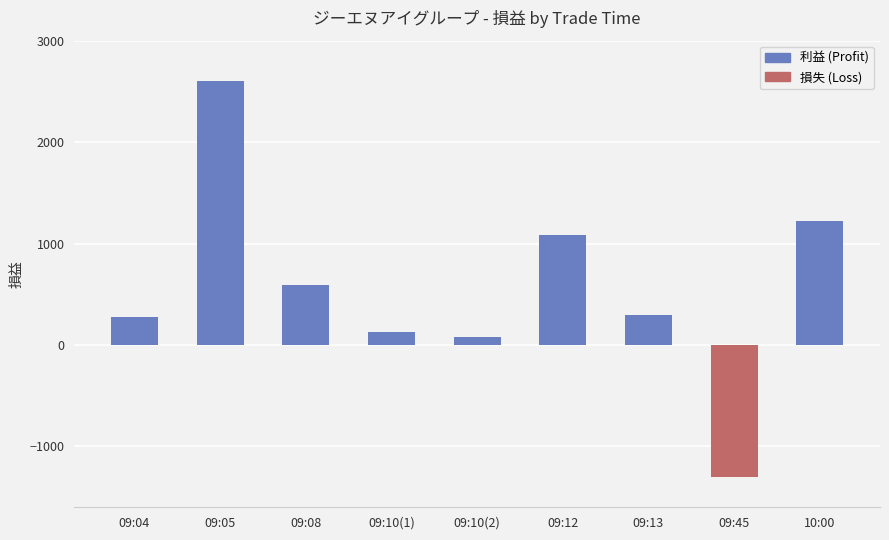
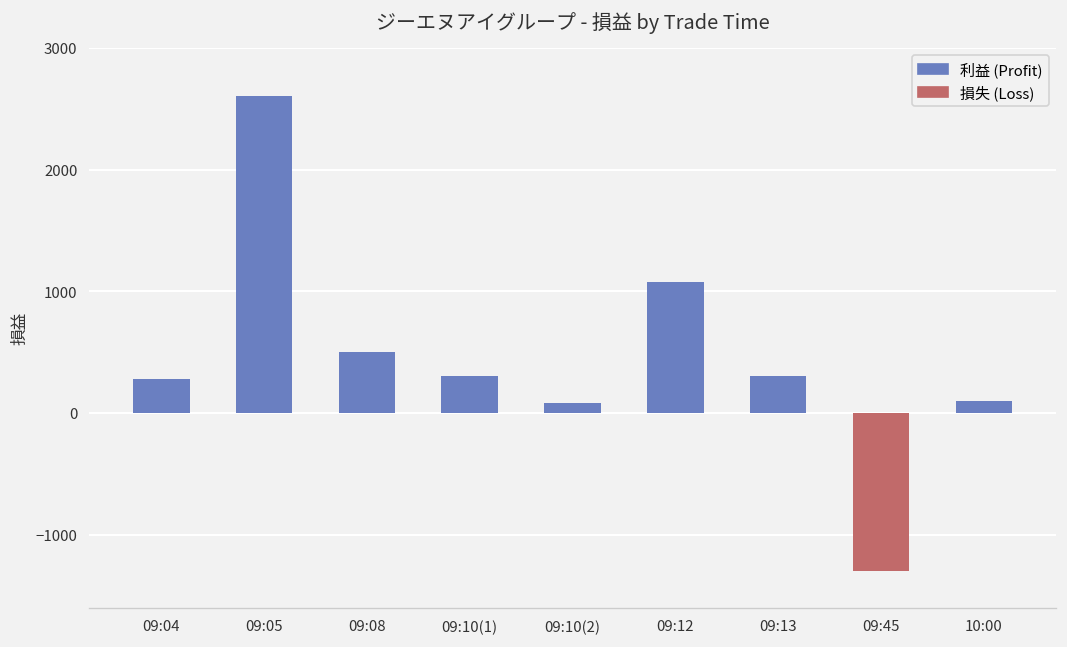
09:08: 600 -> 500
09:10(1): 130 -> 300
10:00: 1230 -> 100
